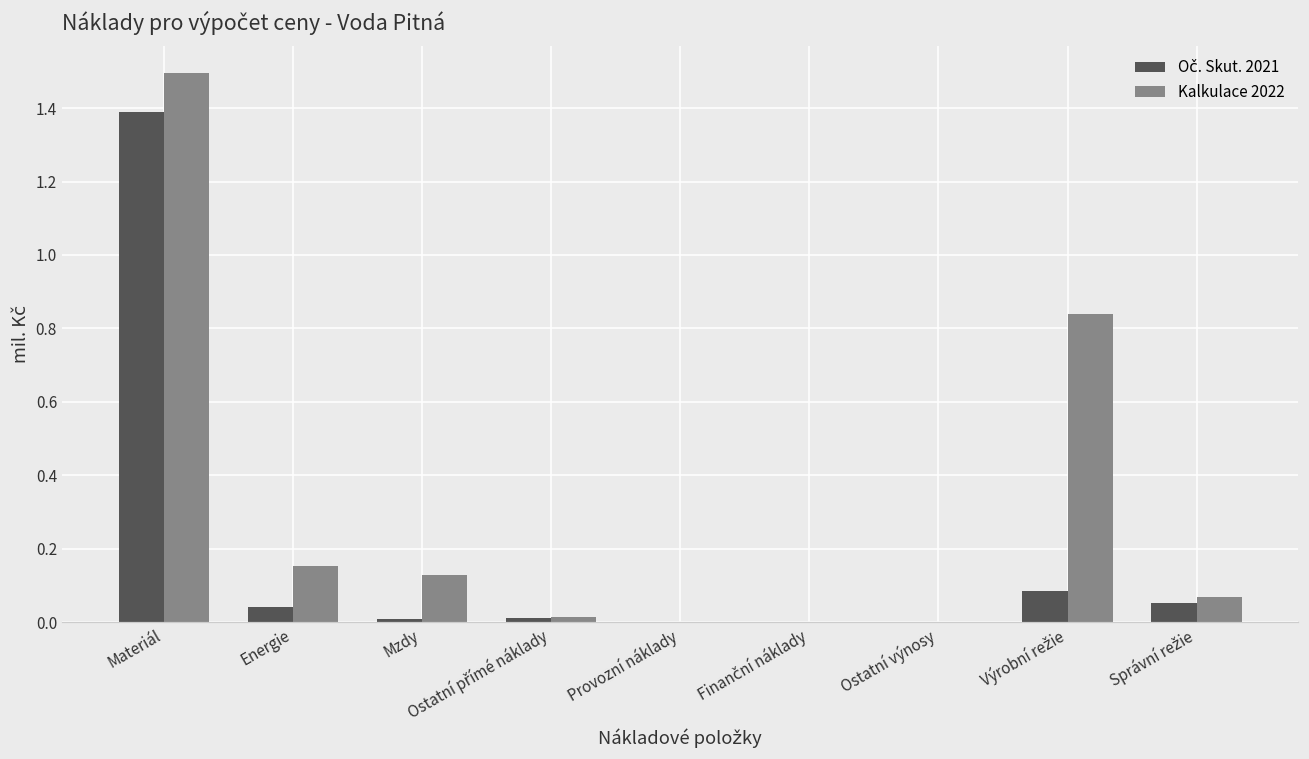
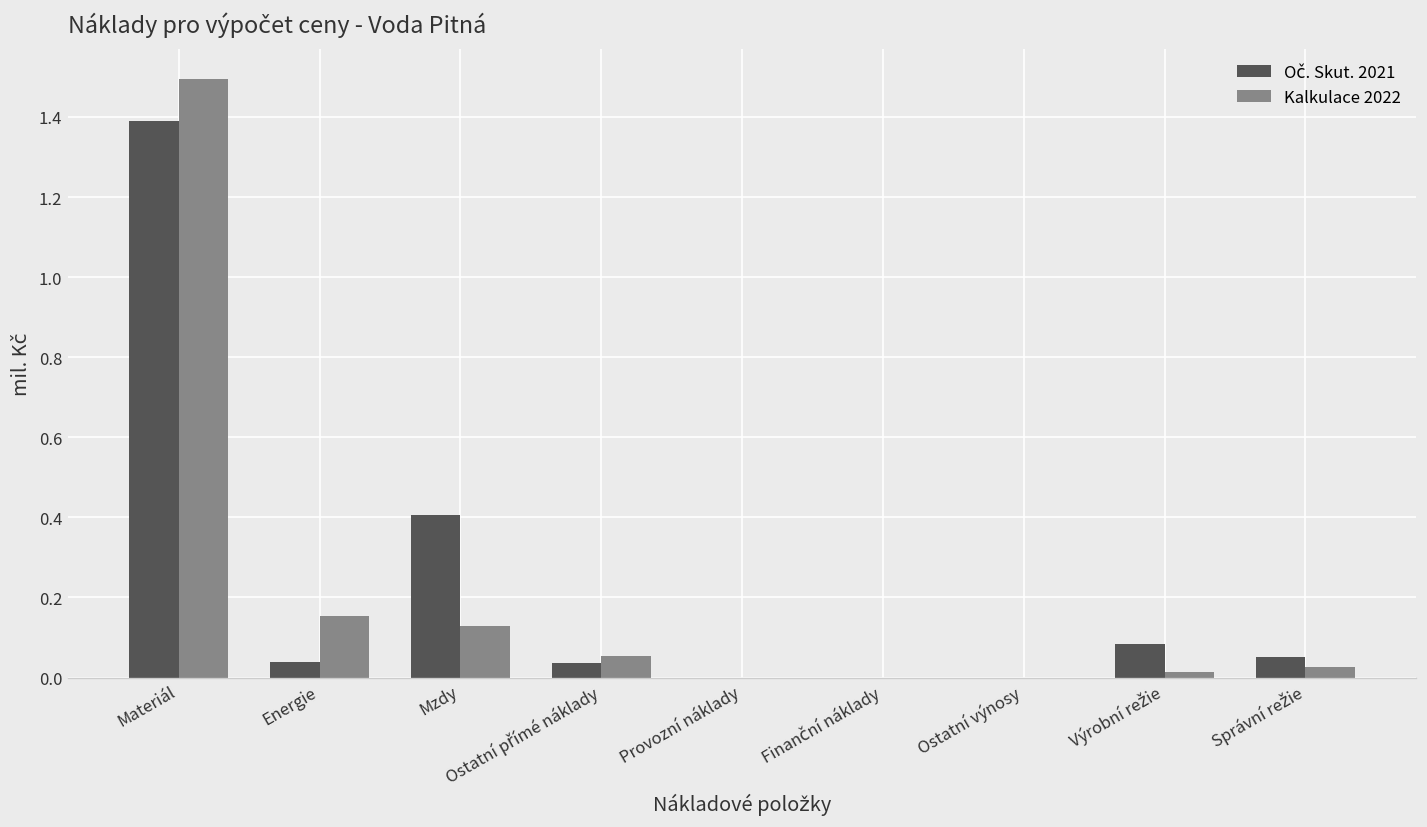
Oč. Skut. 2021, Mzdy: 0.01 -> 0.41
Oč. Skut. 2021, Ostatní přímé náklady: 0.01 -> 0.04
Kalkulace 2022, Ostatní přímé náklady: 0.01 -> 0.05
Kalkulace 2022, Výrobní režie: 0.84 -> 0.01
Kalkulace 2022, Správní režie: 0.07 -> 0.03
